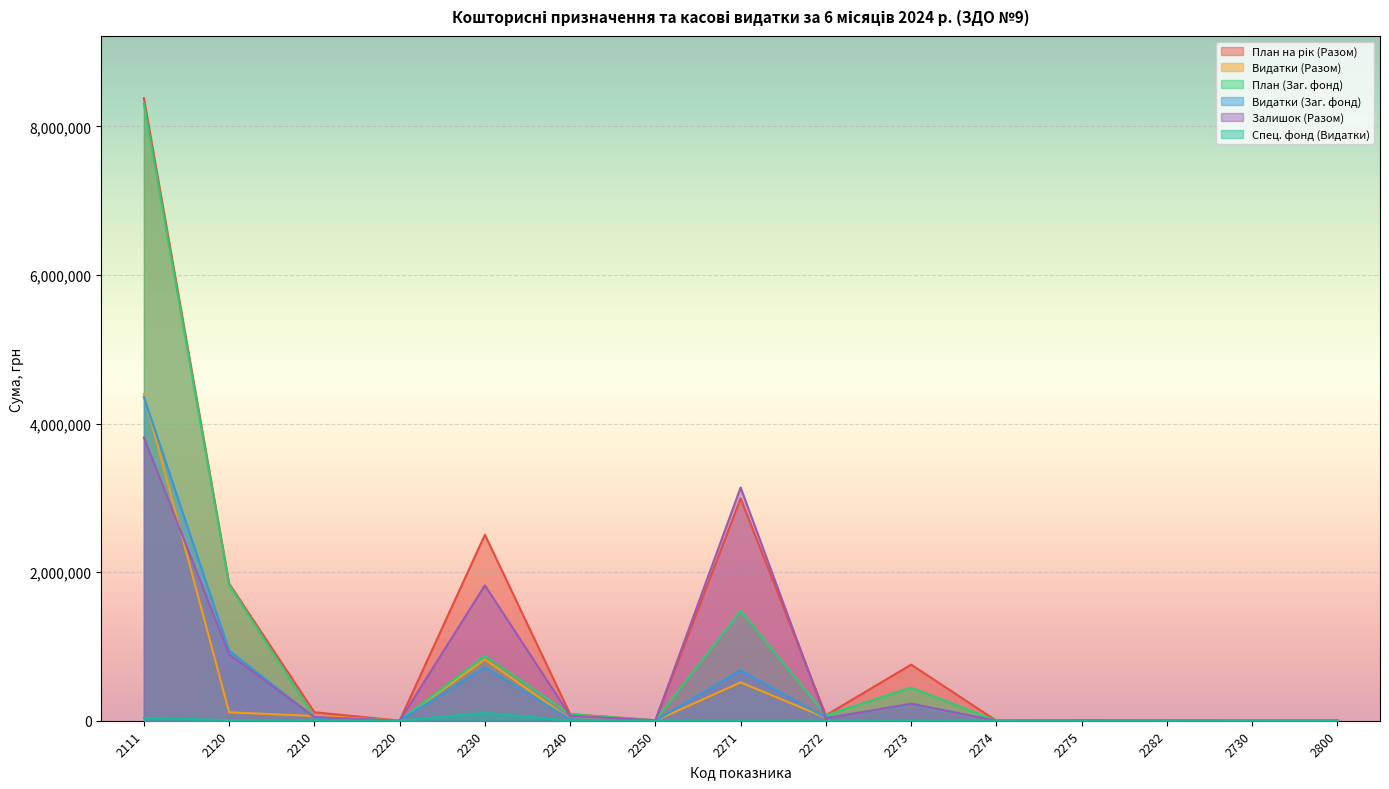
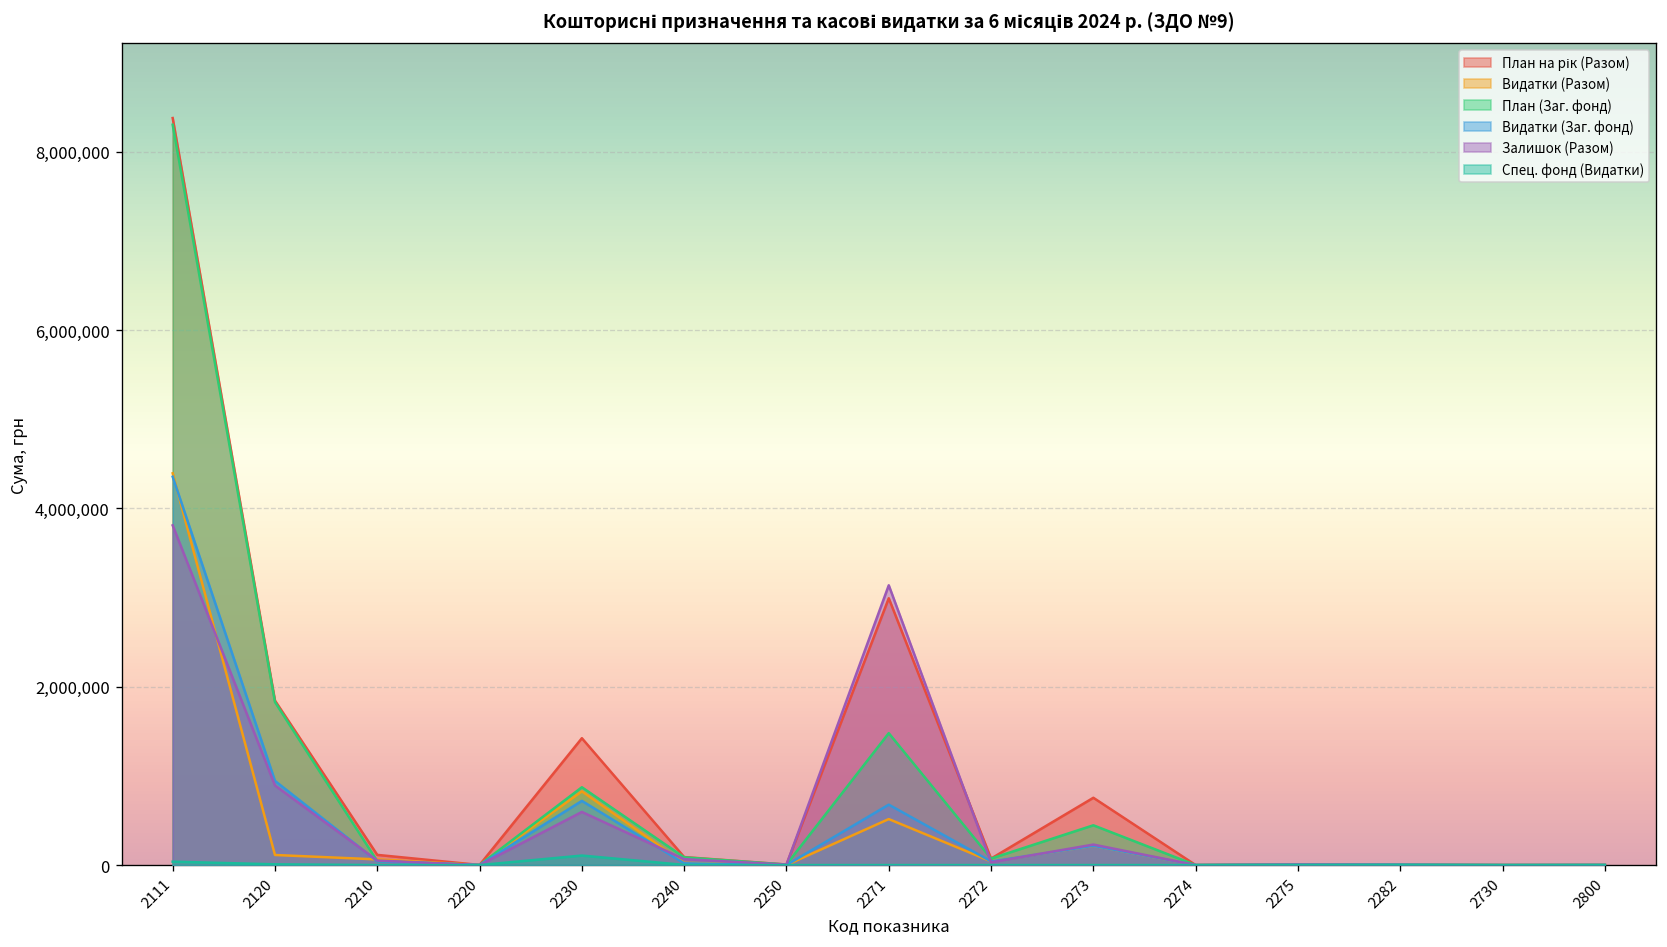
План на рік (Разом), 2230: 2,500,000 -> 1,400,000
Залишок (Разом), 2230: 1,800,000 -> 600,000
